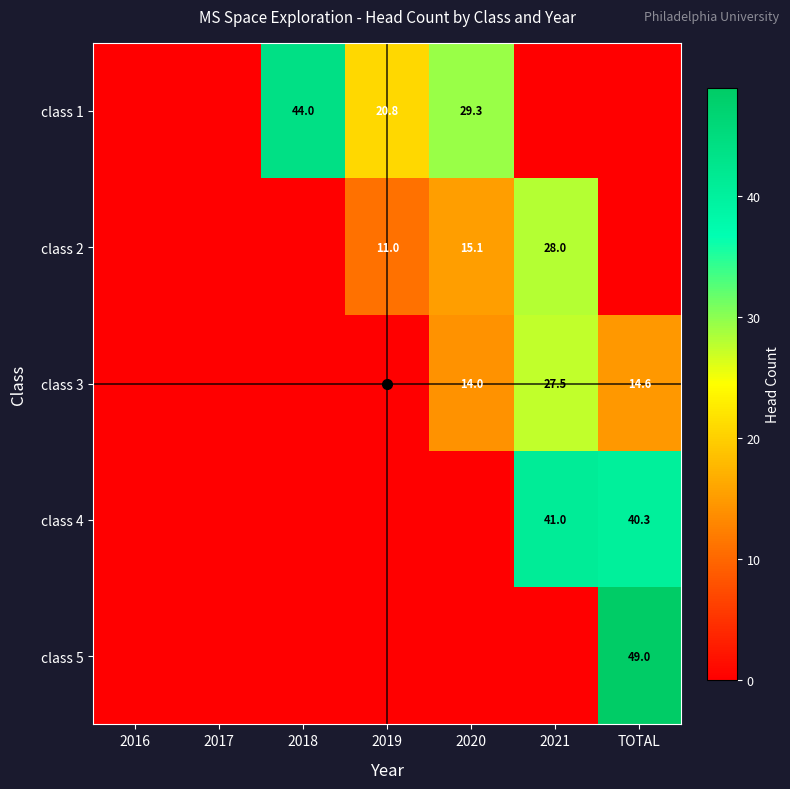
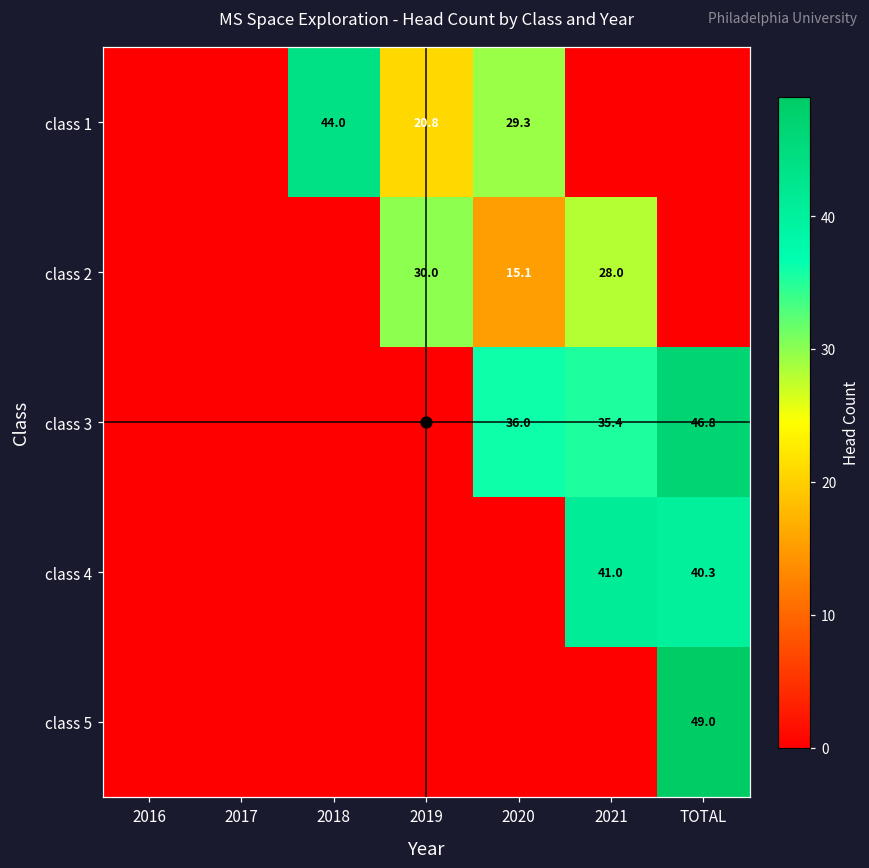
class 2, 2019: 11.0 -> 30.0
class 3, 2020: 14.0 -> 36.0
class 3, 2021: 27.5 -> 35.4
class 3, TOTAL: 14.6 -> 46.8
